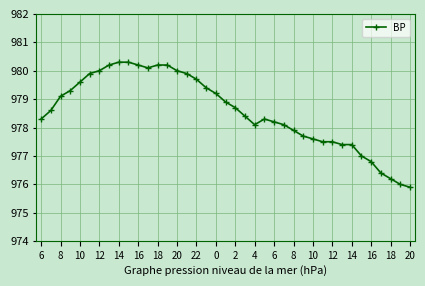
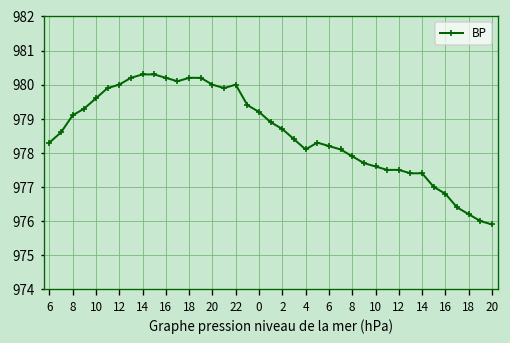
22: 979.7 -> 980.0
